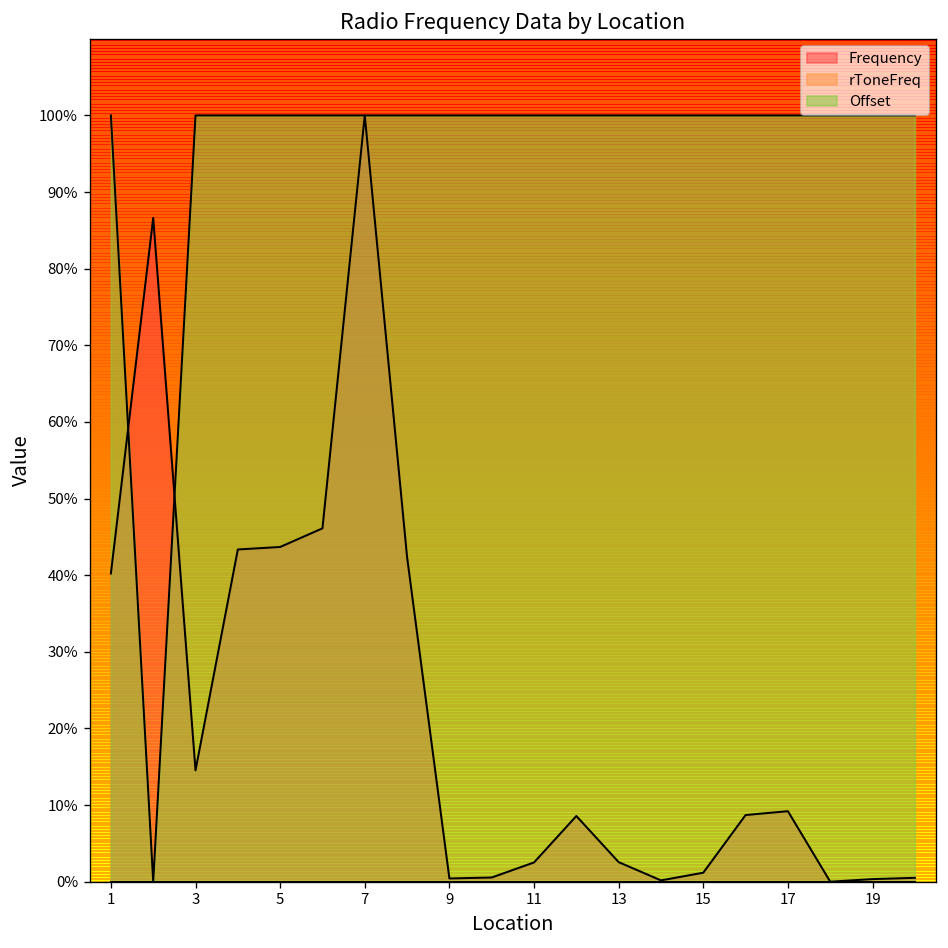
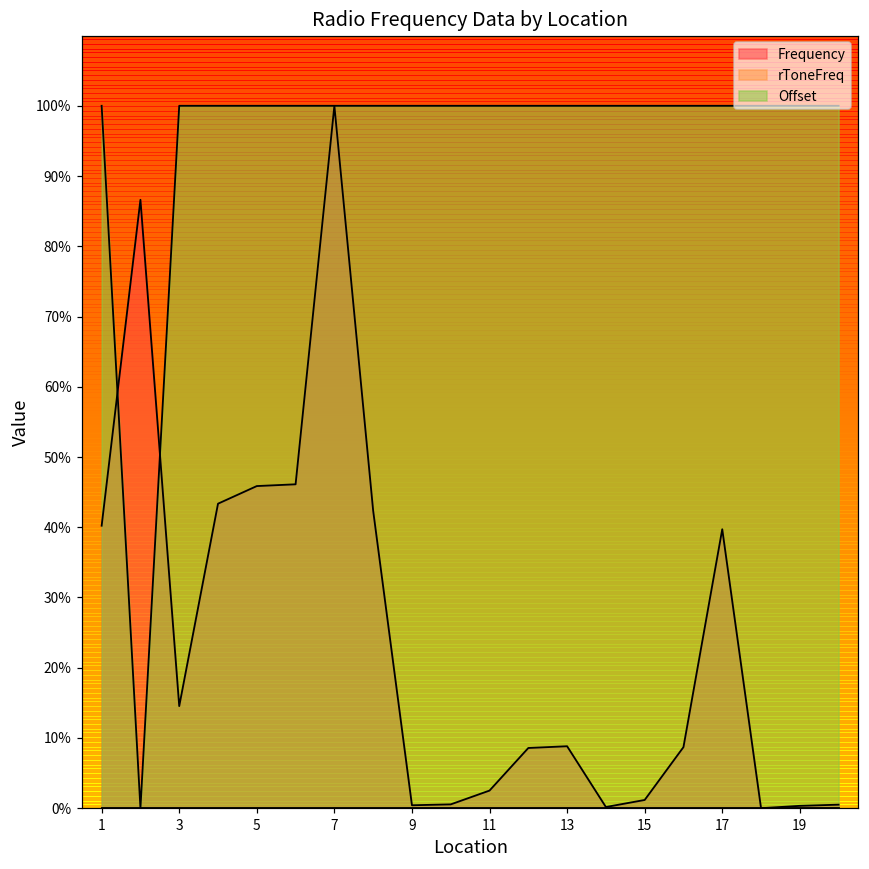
Frequency, 5: 44% -> 46%
Frequency, 13: 3% -> 9%
Frequency, 17: 9% -> 40%
